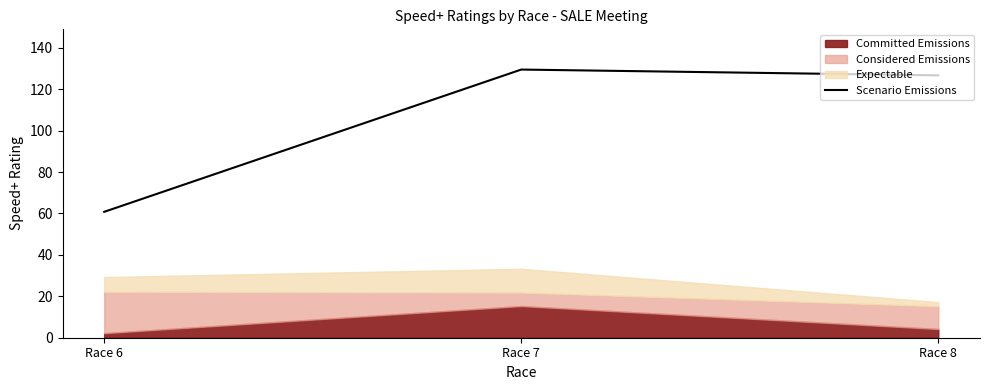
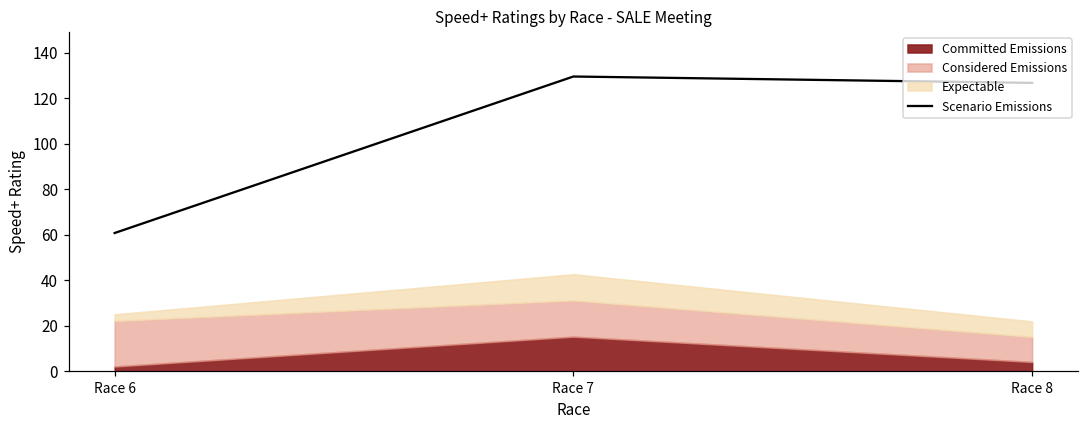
Expectable, Race 6: 7 -> 3
Considered Emissions, Race 7: 7 -> 16
Expectable, Race 8: 2 -> 7
